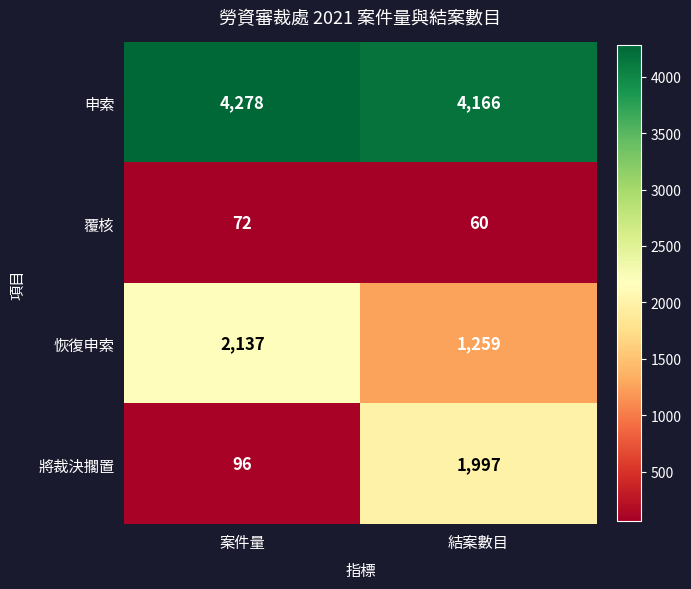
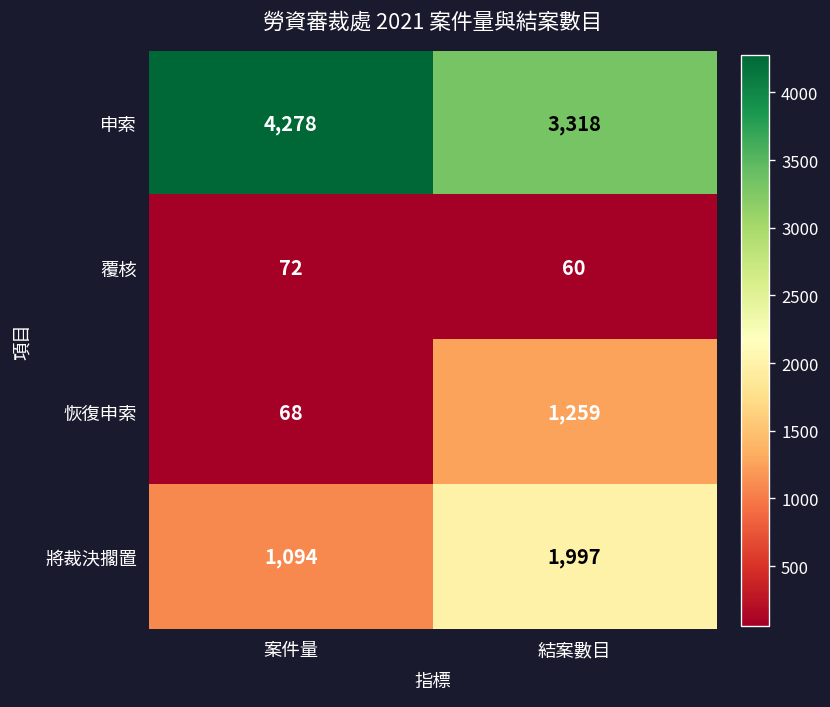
申索, 結案數目: 4,166 -> 3,318
恢復申索, 案件量: 2,137 -> 68
將裁決擱置, 案件量: 96 -> 1,094
